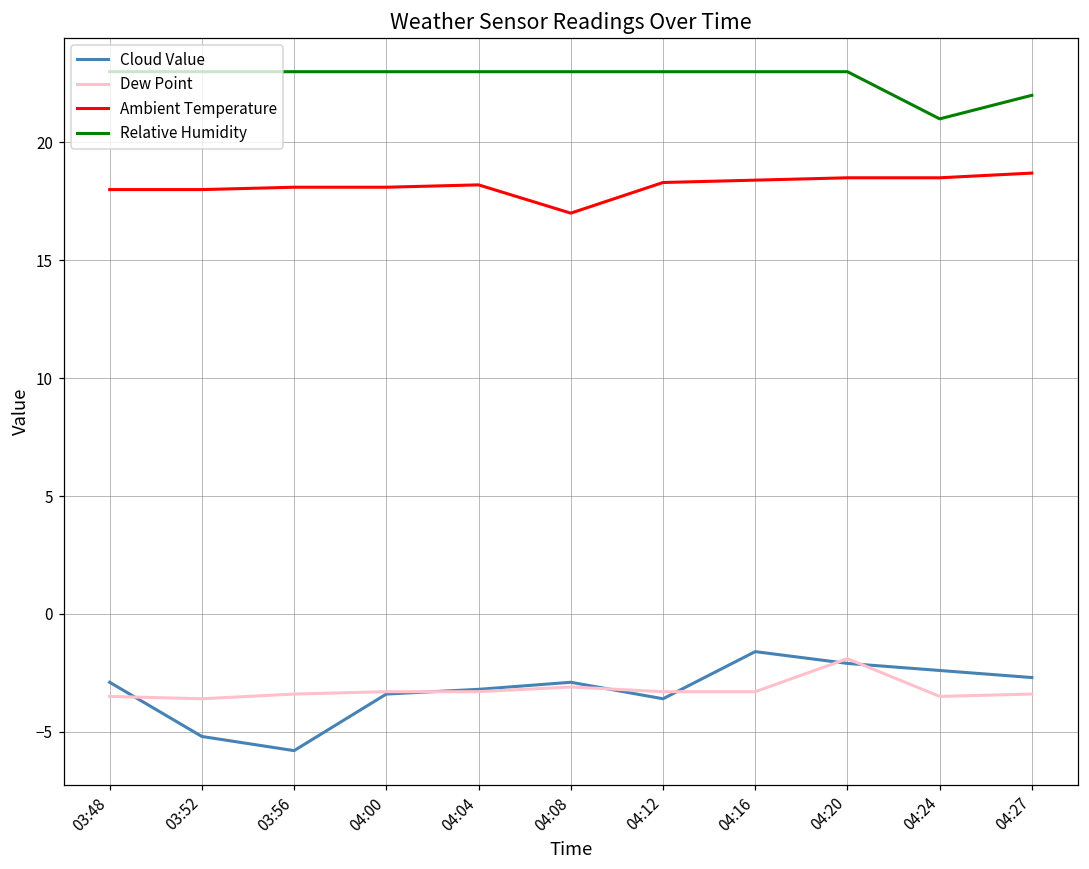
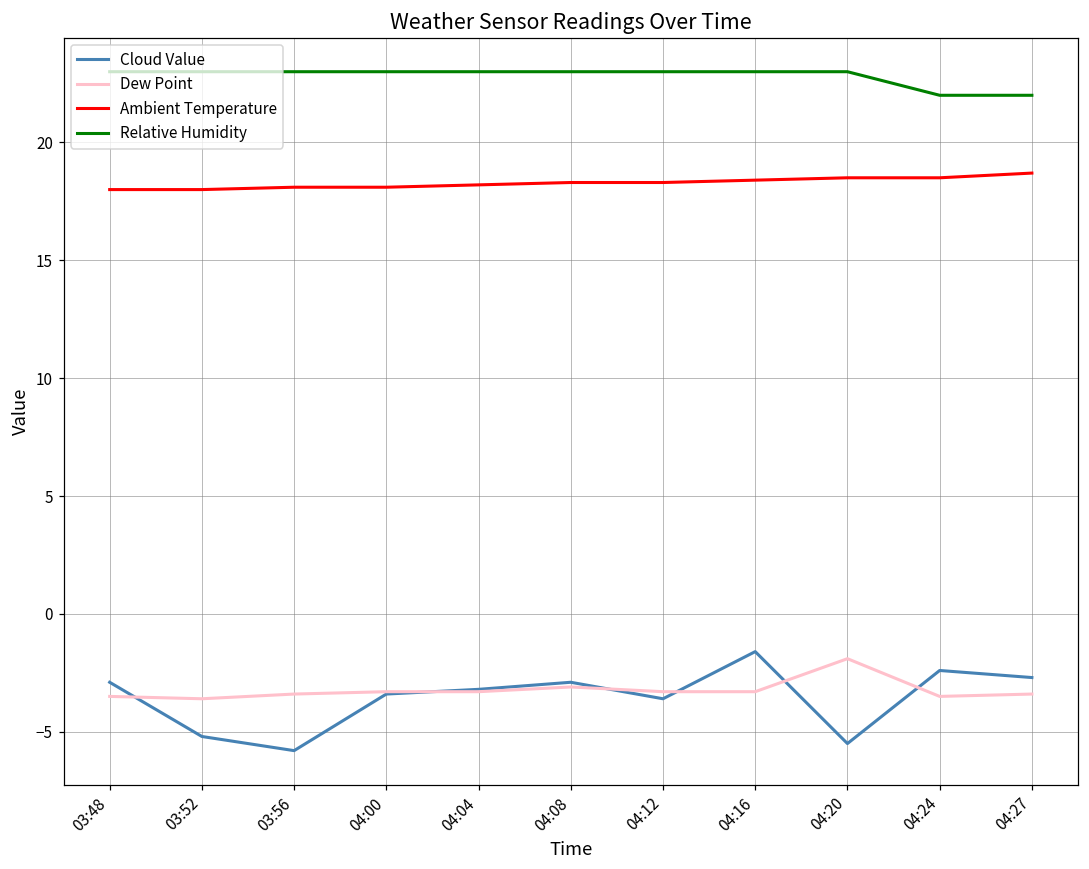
Ambient Temperature, 04:08: 17.0 -> 18.3
Cloud Value, 04:20: -2.1 -> -5.5
Relative Humidity, 04:24: 21 -> 22
